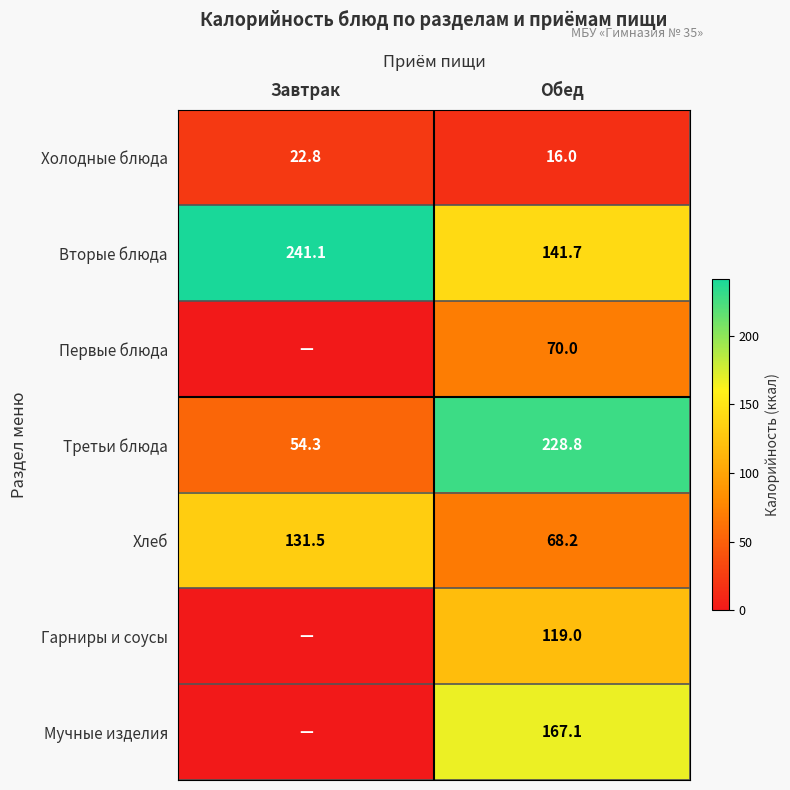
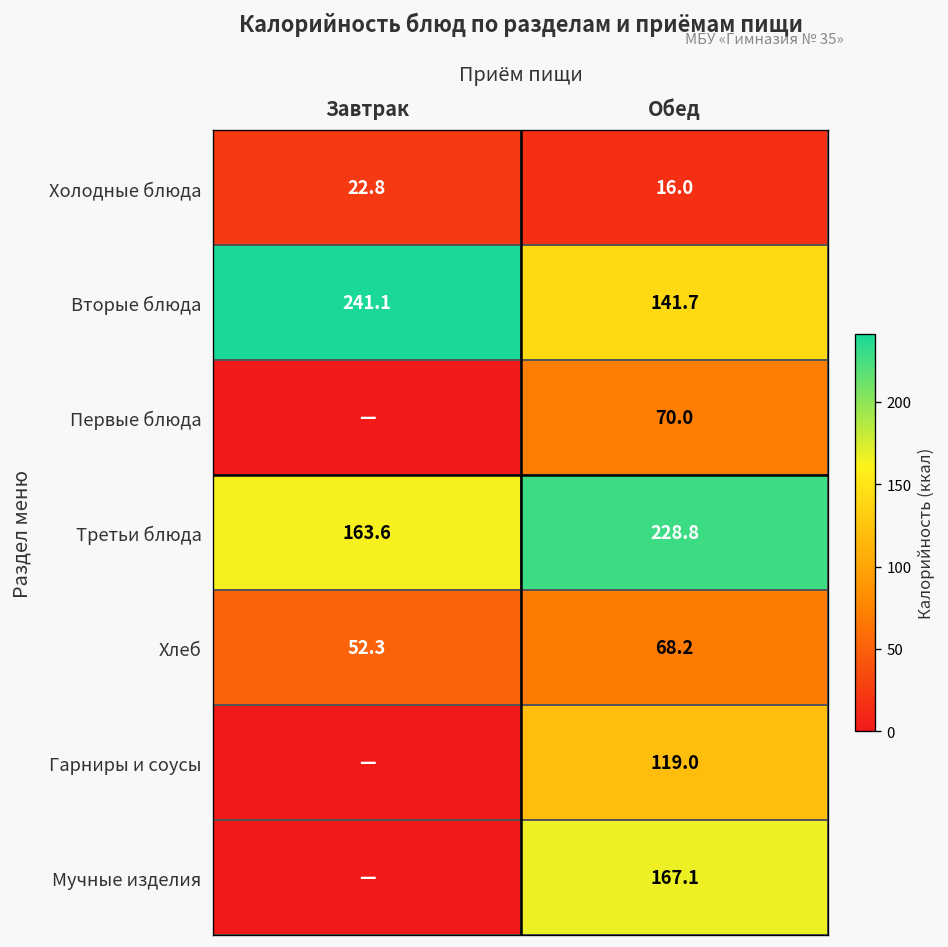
Третьи блюда, Завтрак: 54.3 -> 163.6
Хлеб, Завтрак: 131.5 -> 52.3
